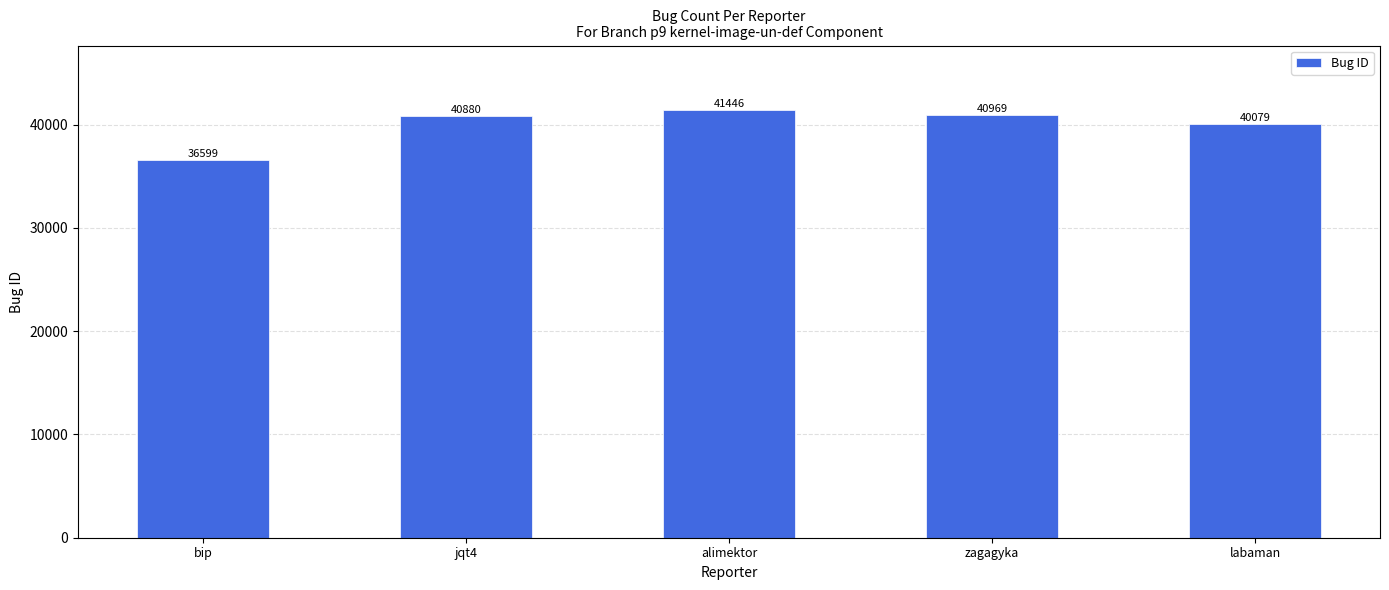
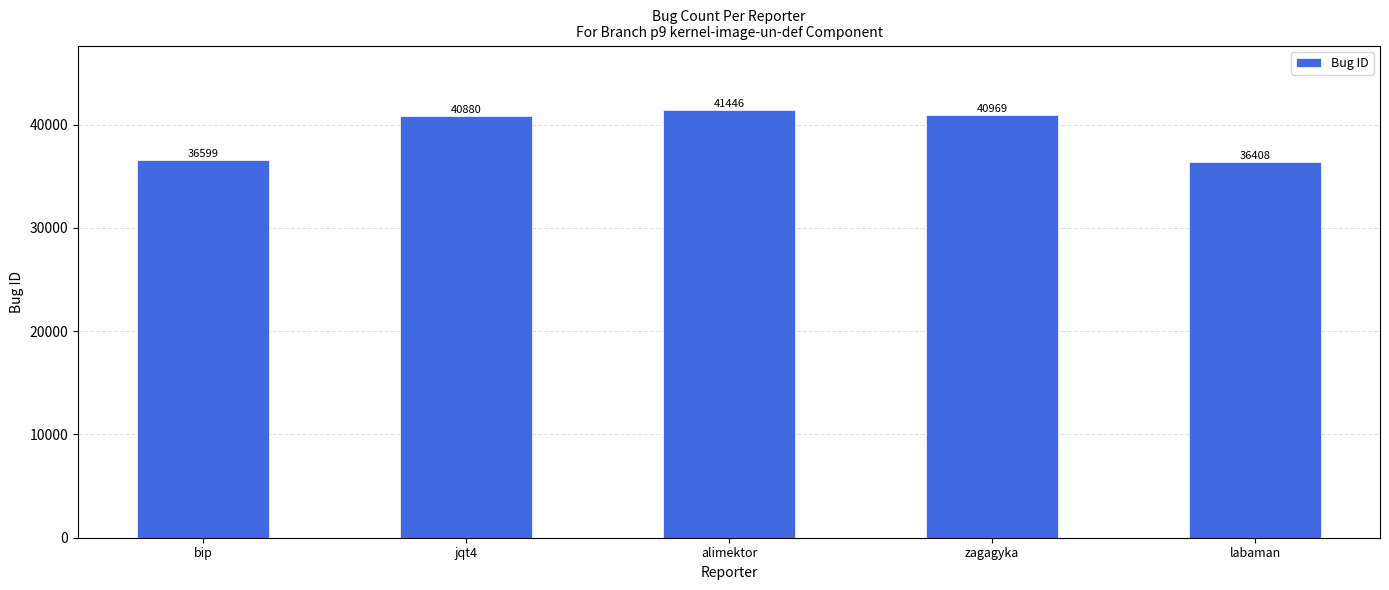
labaman: 40079 -> 36408
